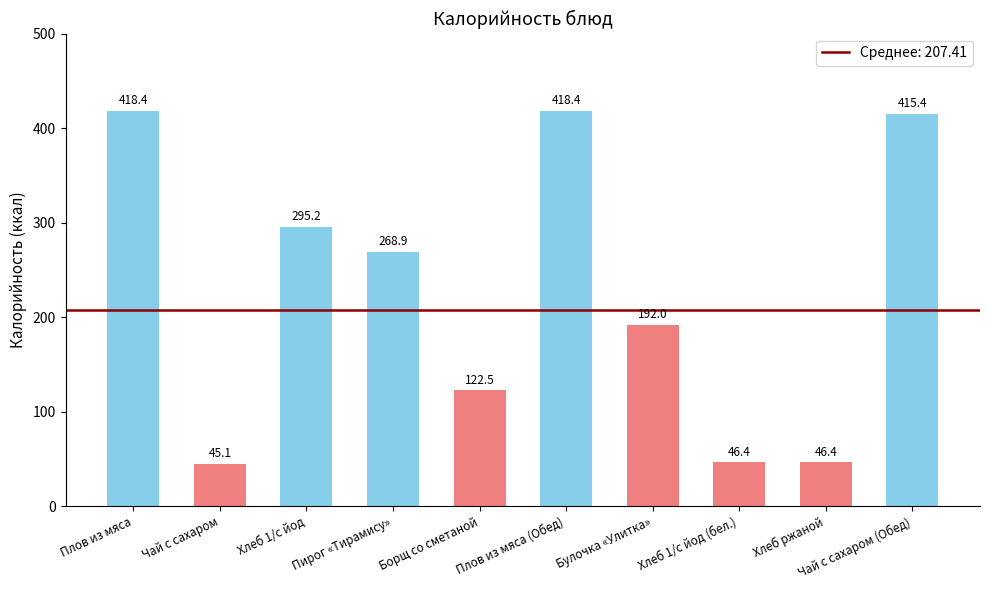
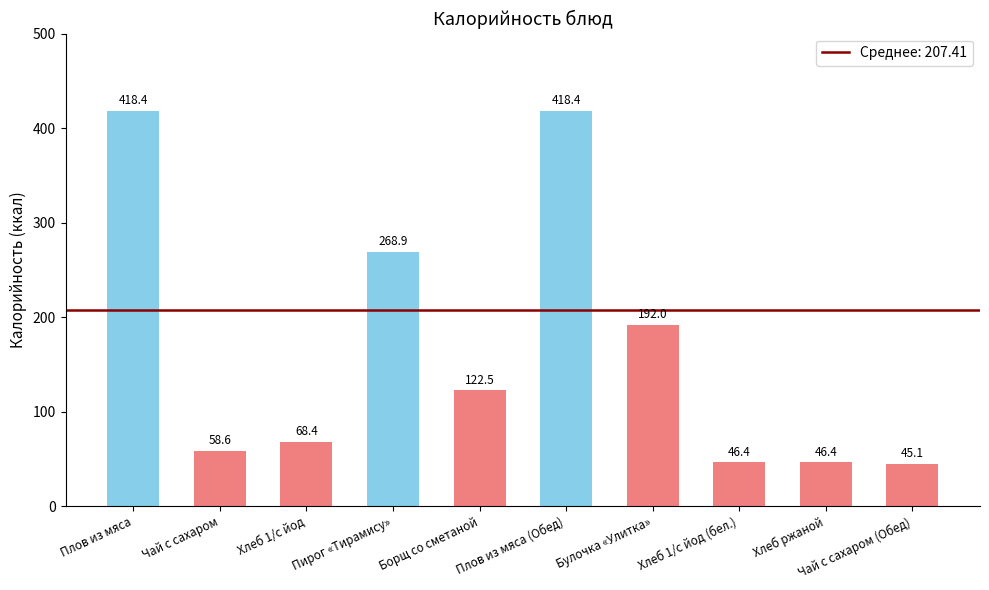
Чай с сахаром: 45.1 -> 58.6
Хлеб 1/с йод: 295.2 -> 68.4
Чай с сахаром (Обед): 415.4 -> 45.1
